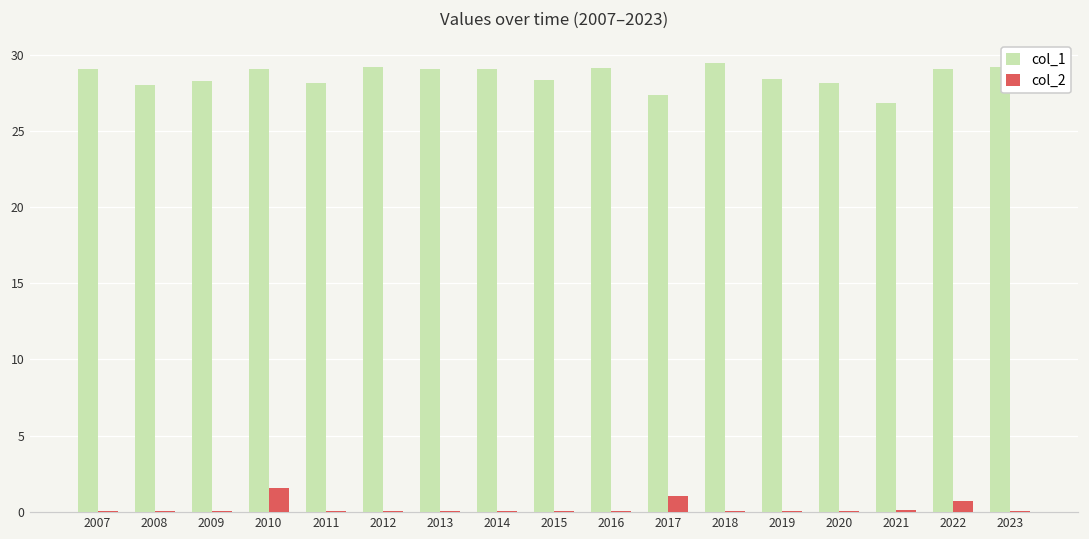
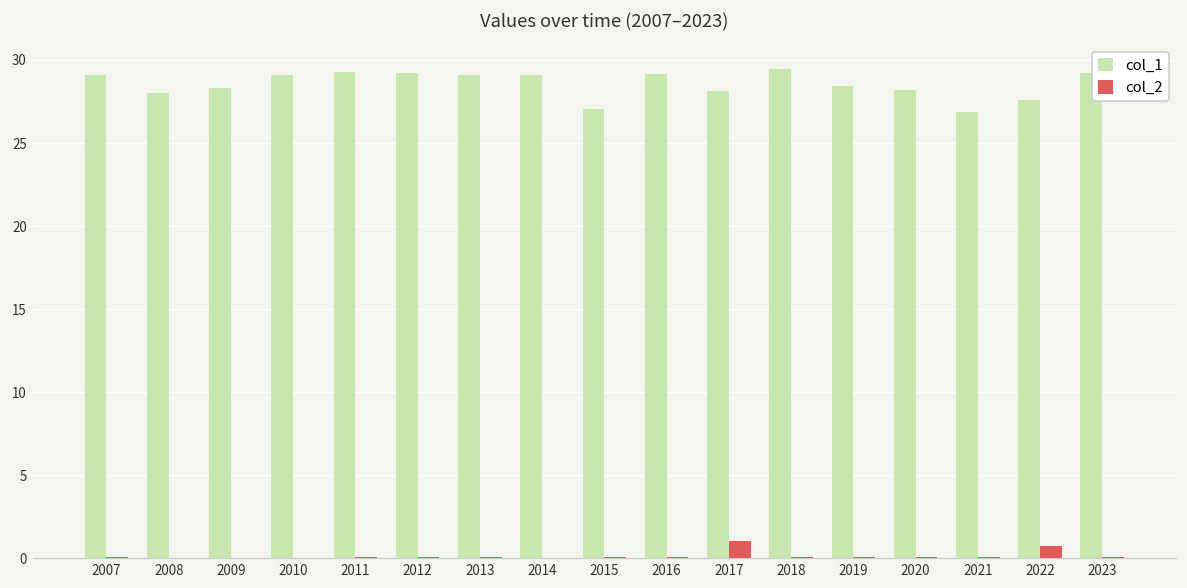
col_2, 2010: 1.5 -> 0.0
col_1, 2011: 28.2 -> 29.3
col_1, 2015: 28.4 -> 27.0
col_1, 2017: 27.4 -> 28.2
col_1, 2022: 29.1 -> 27.6
